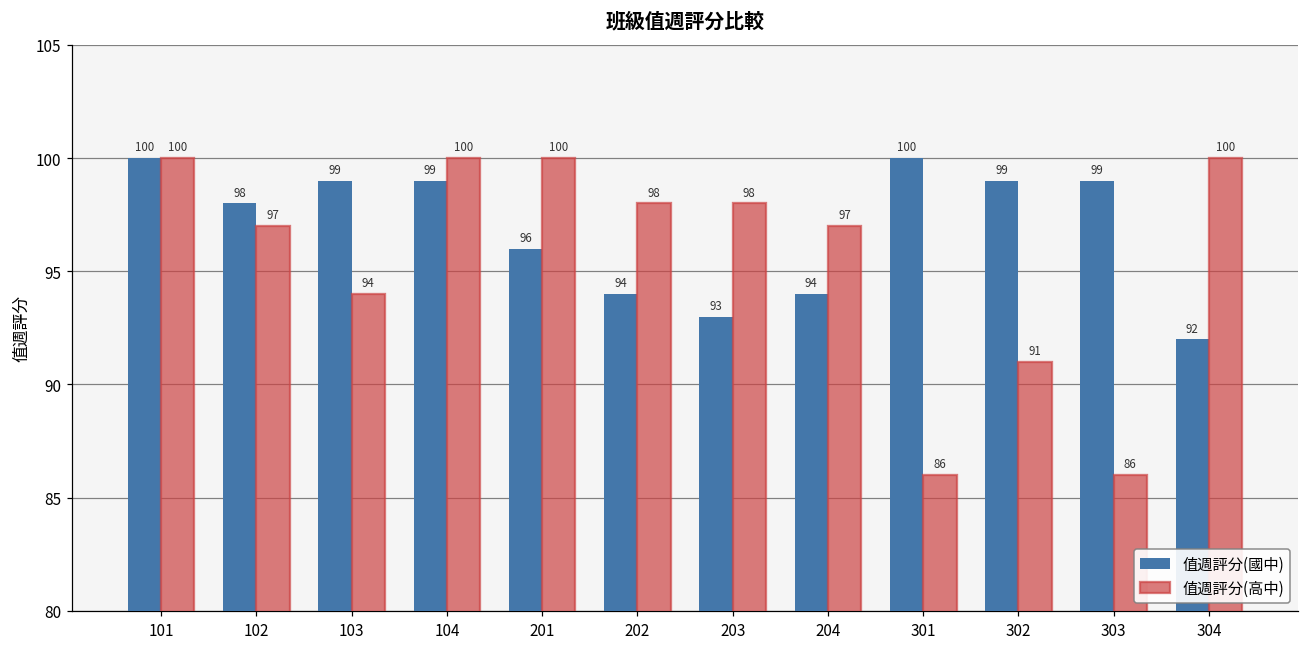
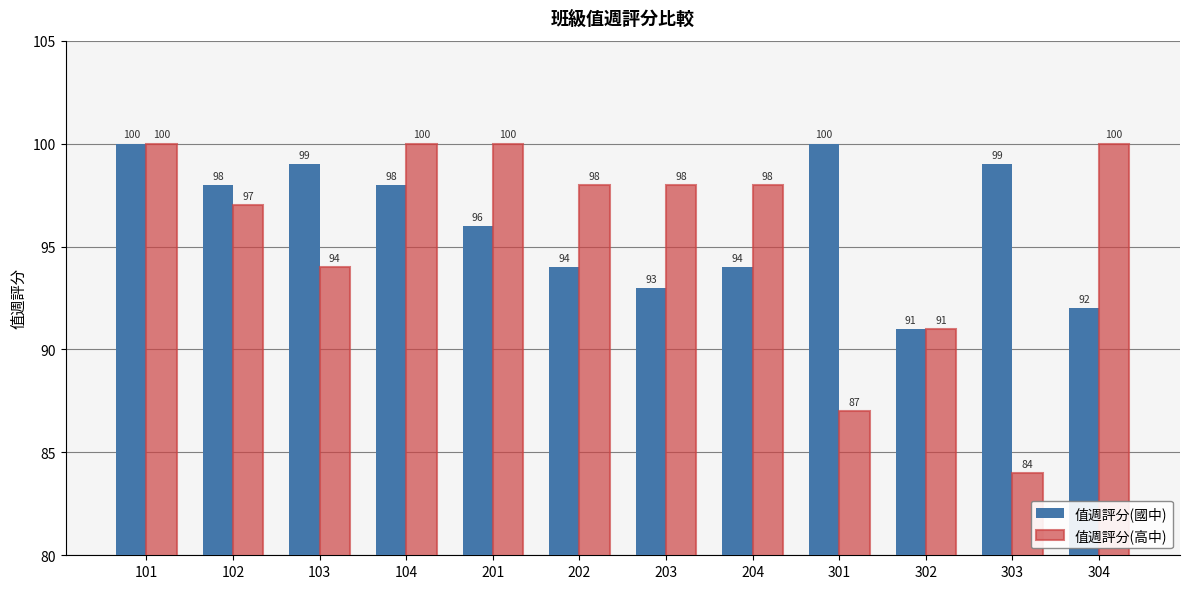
值週評分(國中), 104: 99 -> 98
值週評分(高中), 204: 97 -> 98
值週評分(高中), 301: 86 -> 87
值週評分(國中), 302: 99 -> 91
值週評分(高中), 303: 86 -> 84
